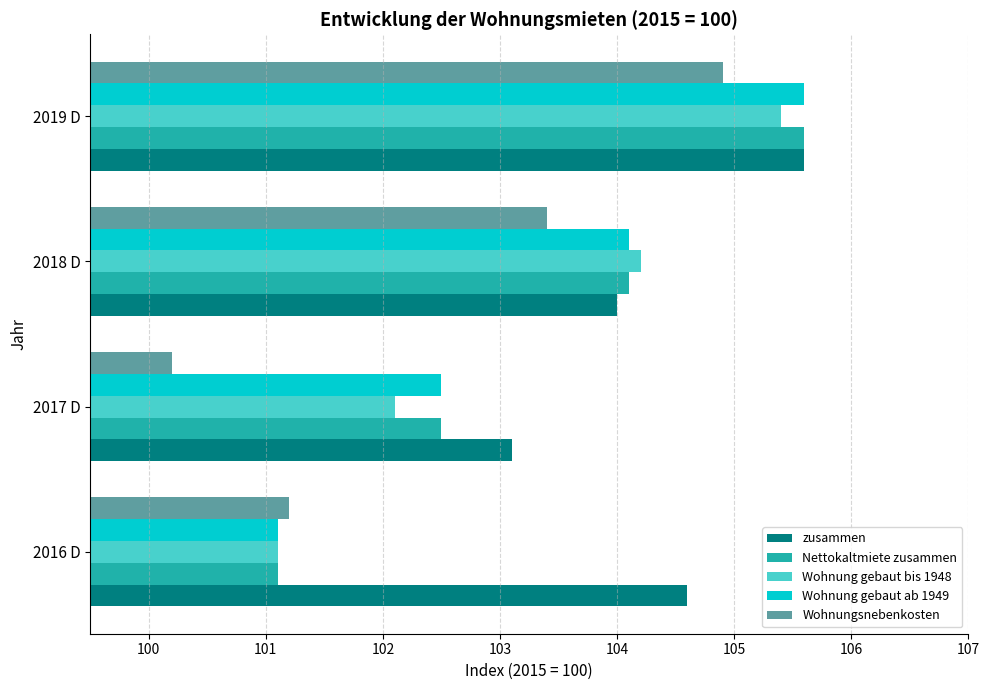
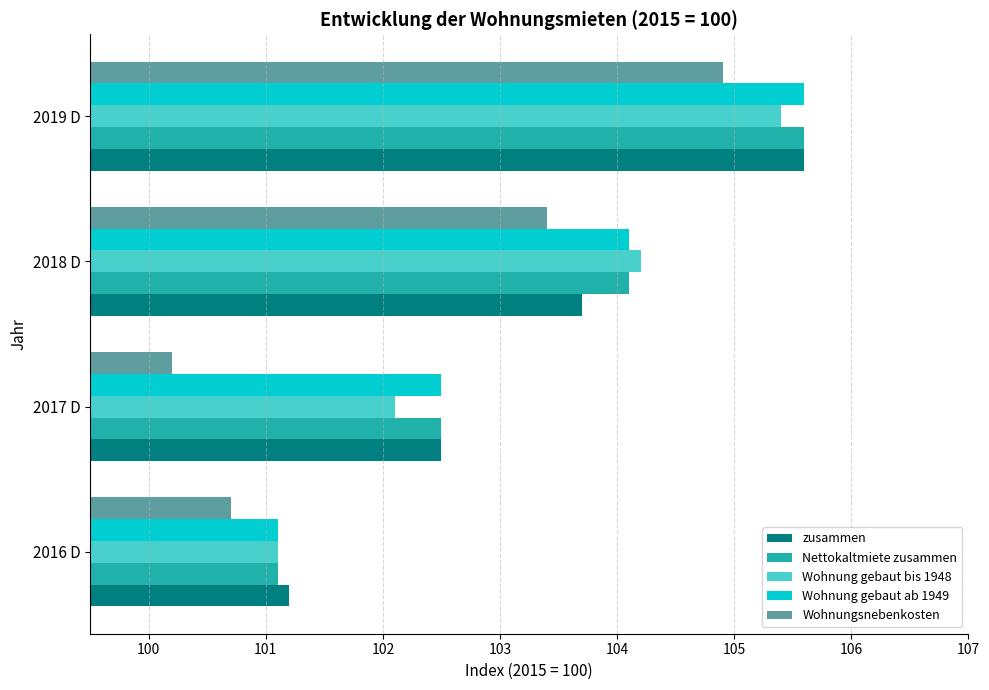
zusammen, 2018 D: 104.0 -> 103.7
zusammen, 2017 D: 103.1 -> 102.5
Wohnungsnebenkosten, 2016 D: 101.2 -> 100.7
zusammen, 2016 D: 104.6 -> 101.2
